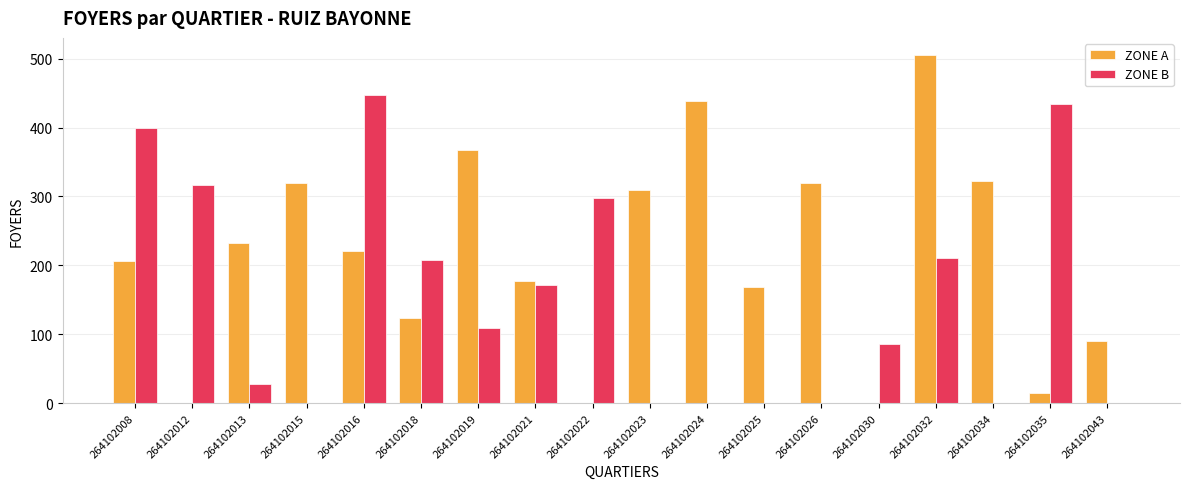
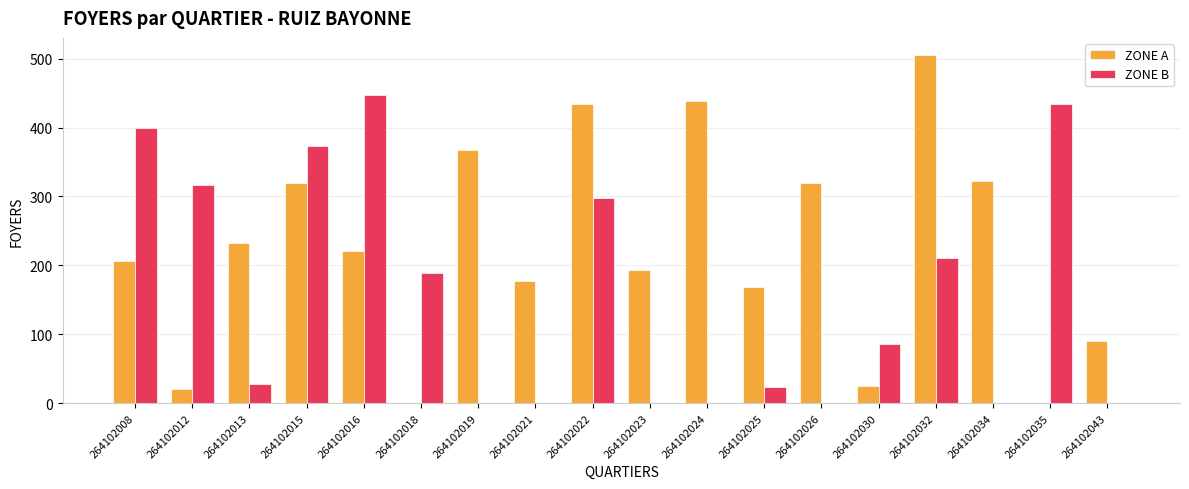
ZONE A, 264102012: 0 -> 20
ZONE B, 264102015: 0 -> 370
ZONE A, 264102018: 120 -> 0
ZONE B, 264102018: 210 -> 190
ZONE B, 264102019: 110 -> 0
ZONE B, 264102021: 170 -> 0
ZONE A, 264102022: 0 -> 440
ZONE A, 264102023: 310 -> 190
ZONE B, 264102025: 0 -> 20
ZONE A, 264102030: 0 -> 30
ZONE A, 264102035: 20 -> 0
